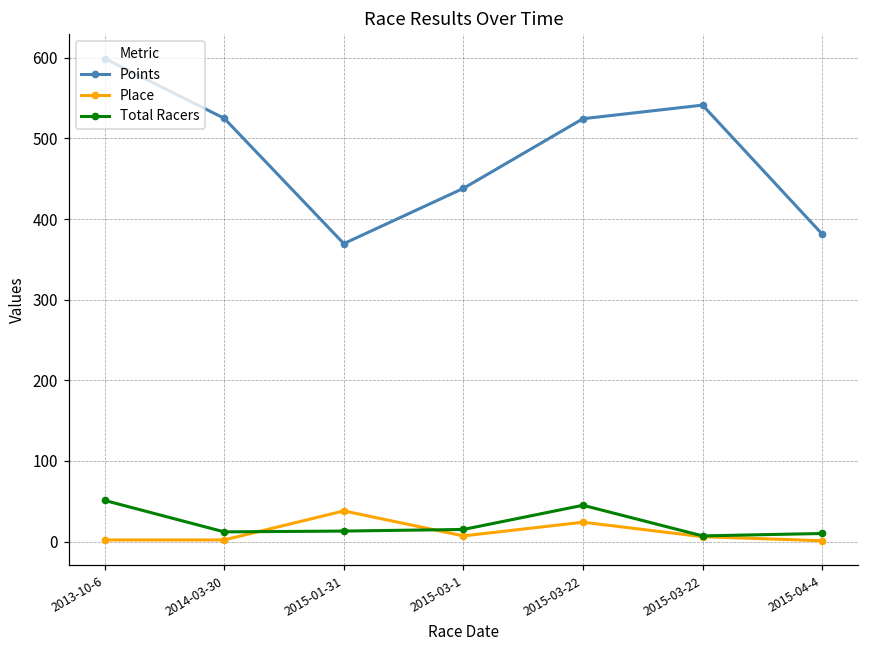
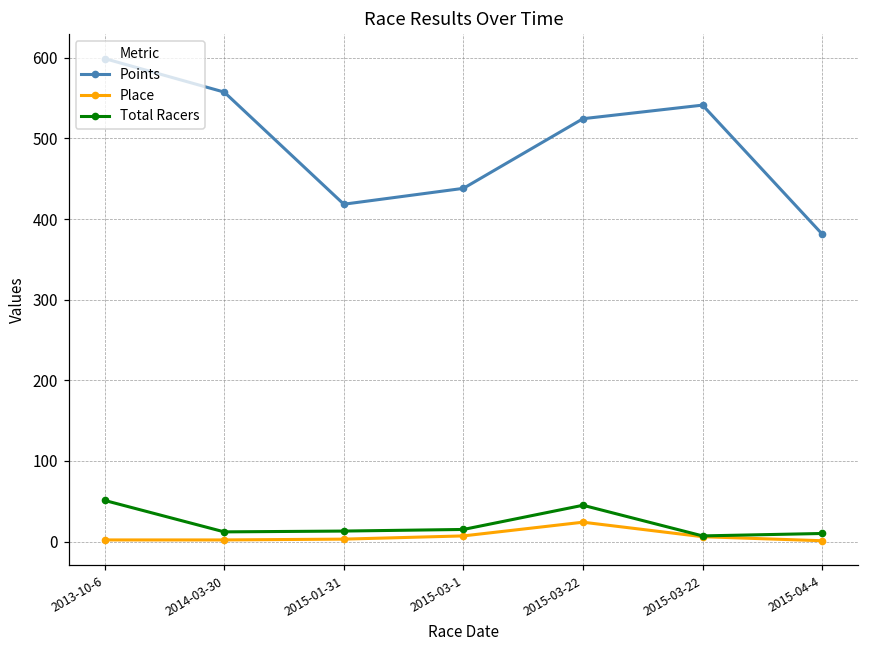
Points, 2014-03-30: 520 -> 560
Points, 2015-01-31: 370 -> 420
Place, 2015-01-31: 40 -> 0
